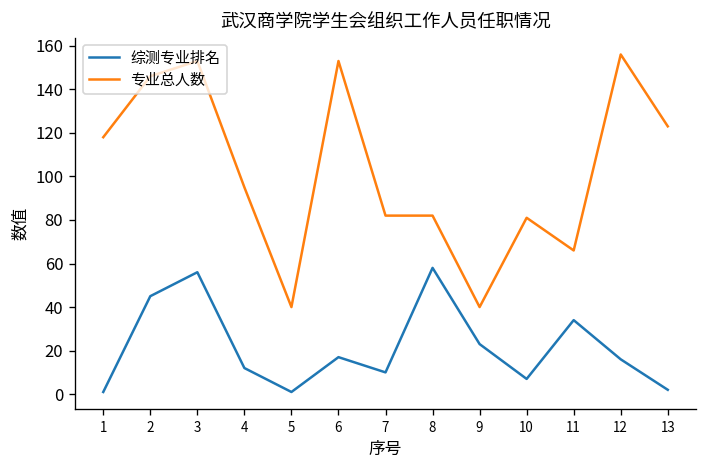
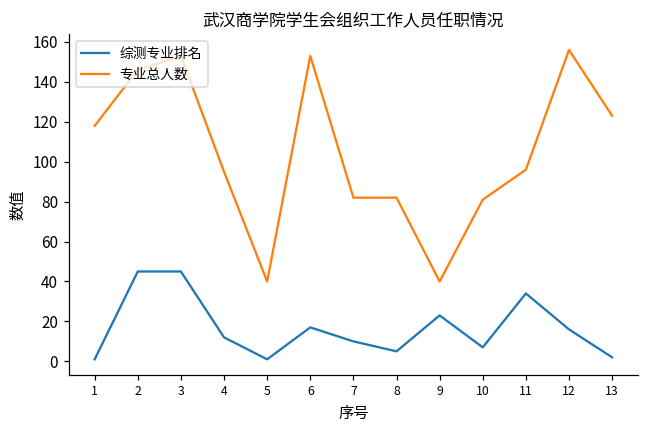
综测专业排名, 3: 56 -> 45
综测专业排名, 8: 58 -> 5
专业总人数, 11: 66 -> 96
